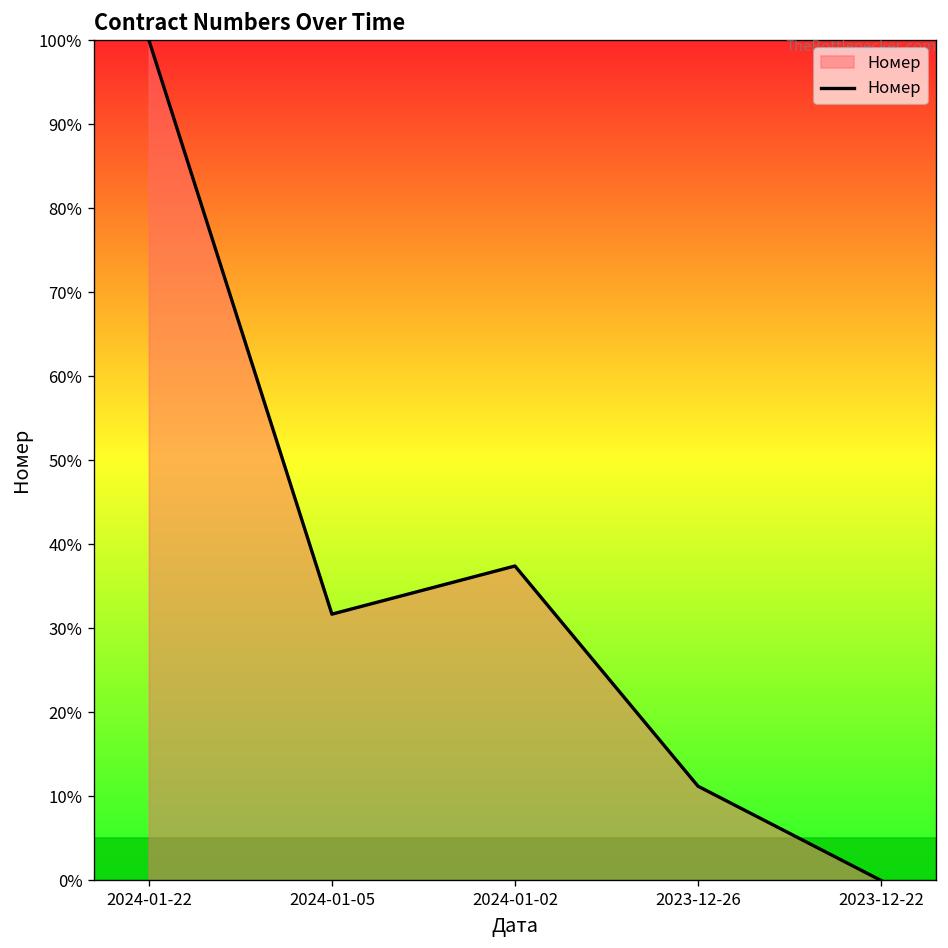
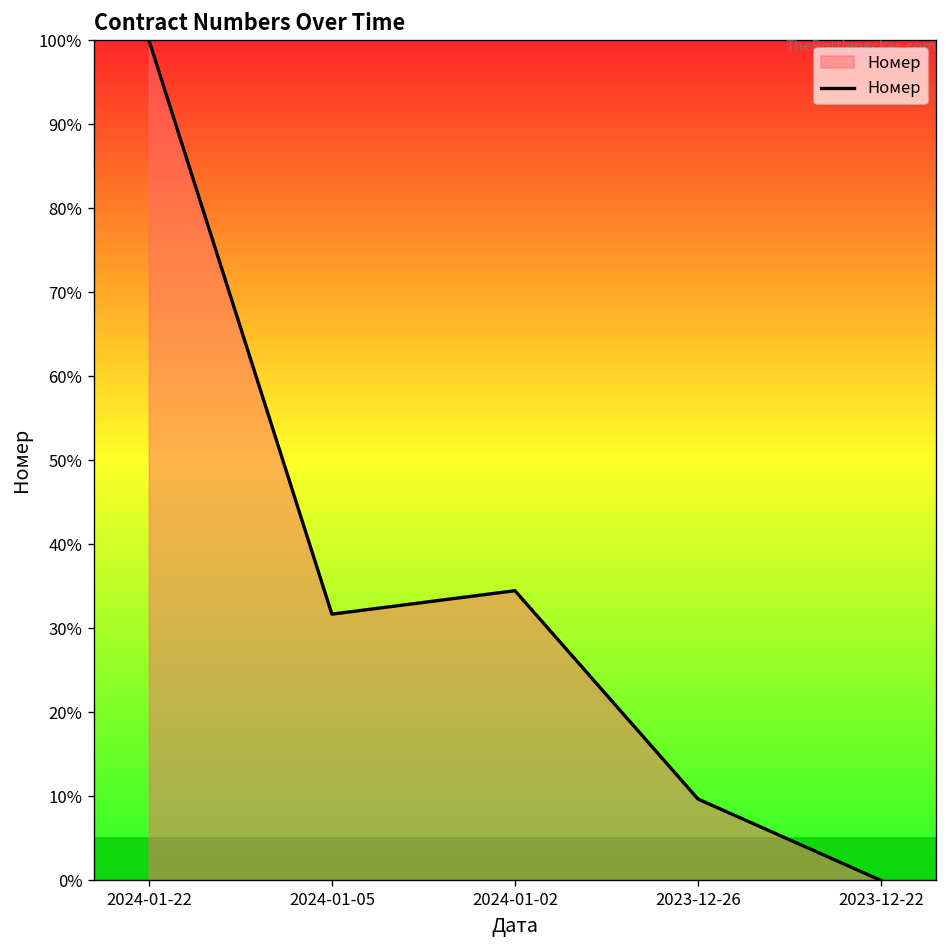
2024-01-02: 37% -> 34%
2023-12-26: 11% -> 10%
